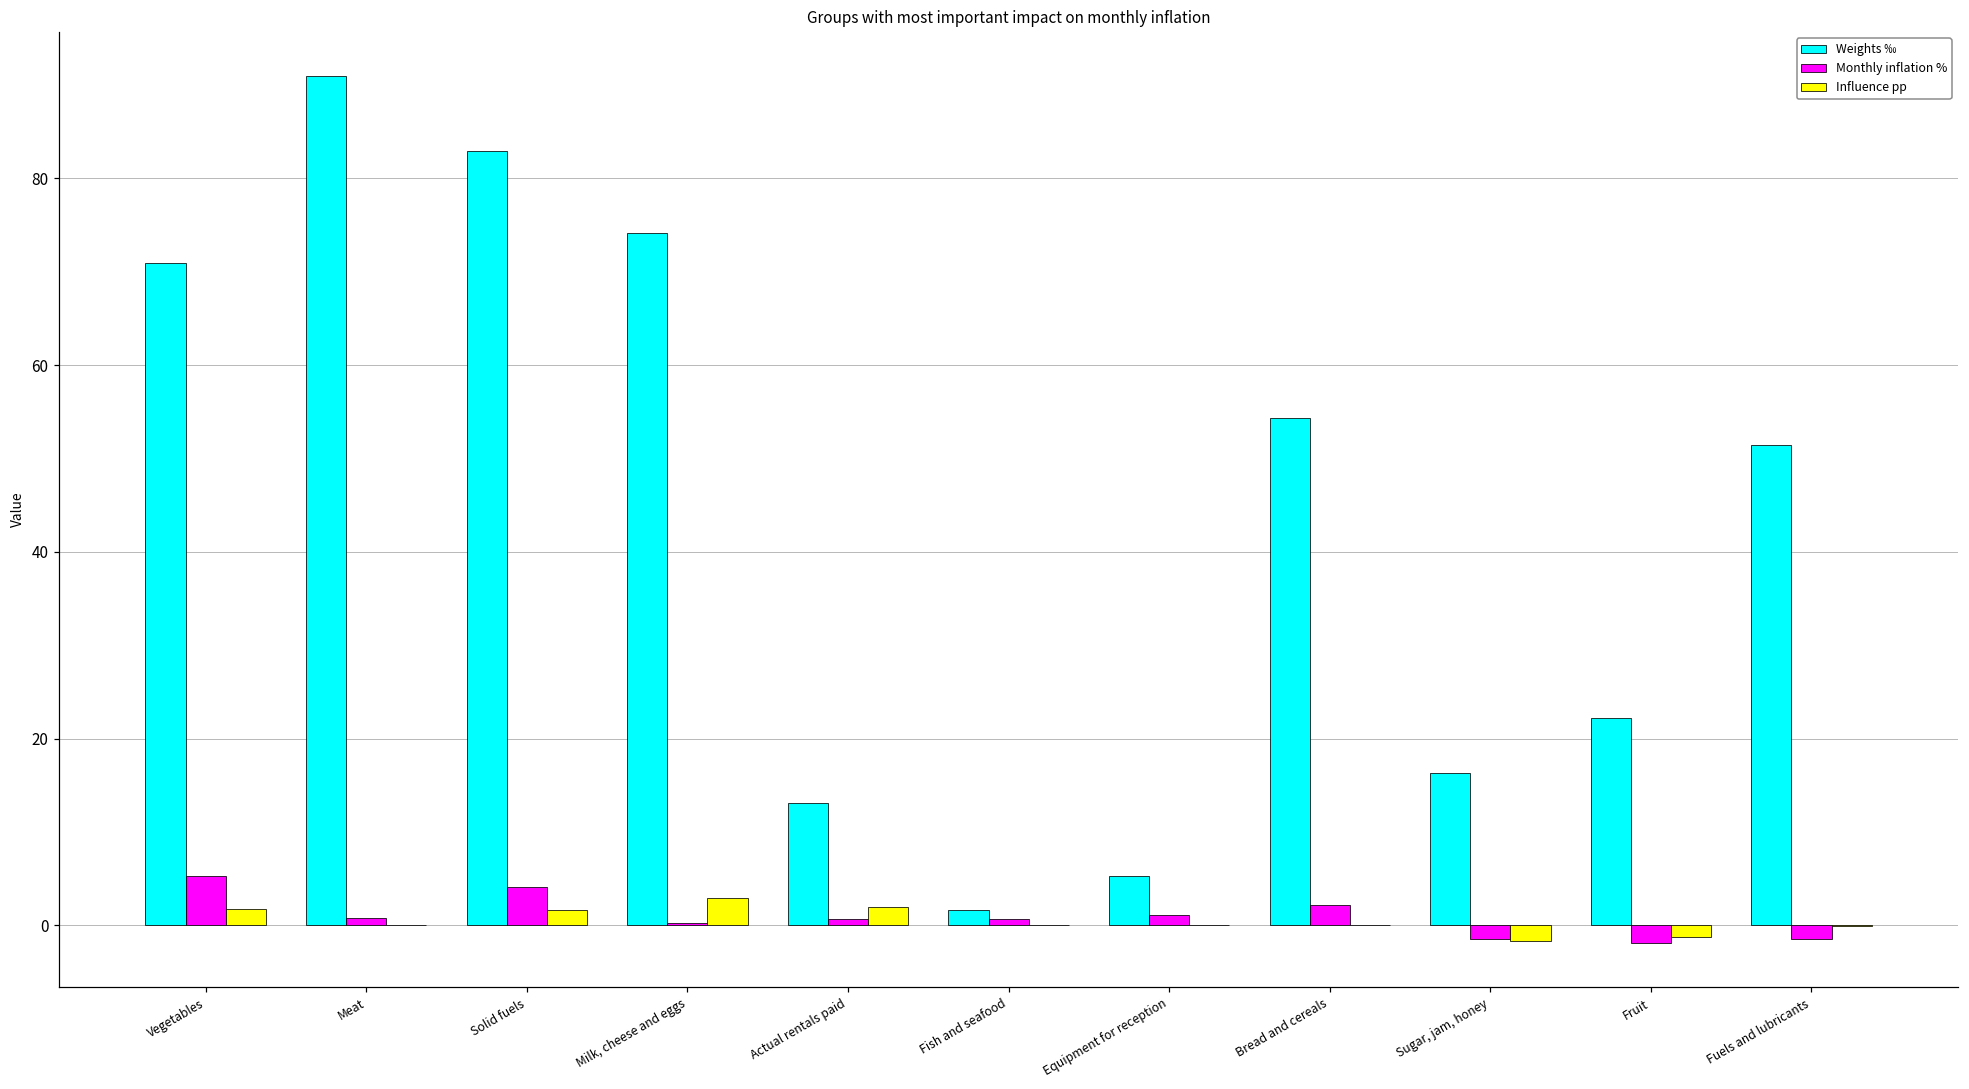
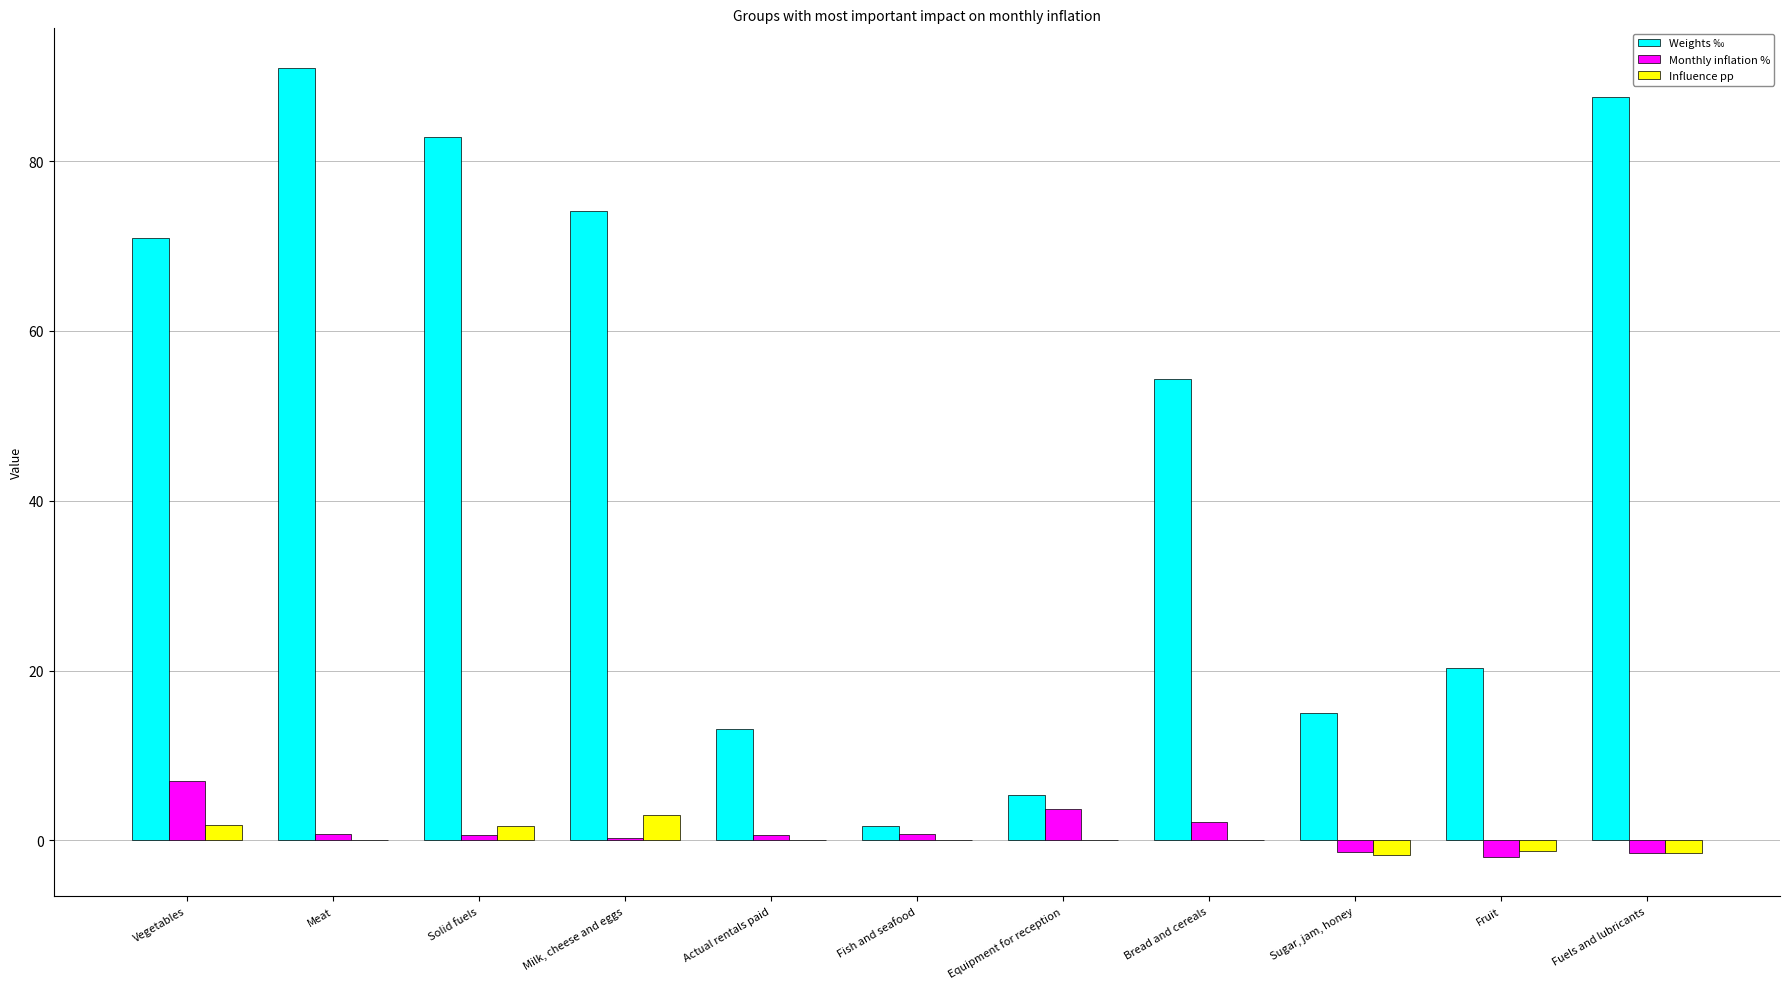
Monthly inflation %, Vegetables: 5 -> 7
Monthly inflation %, Solid fuels: 4 -> 1
Influence pp, Actual rentals paid: 2 -> 0
Monthly inflation %, Equipment for reception: 1 -> 4
Weights ‰, Sugar, jam, honey: 16 -> 15
Weights ‰, Fruit: 22 -> 20
Weights ‰, Fuels and lubricants: 51 -> 88
Influence pp, Fuels and lubricants: 0 -> -2
